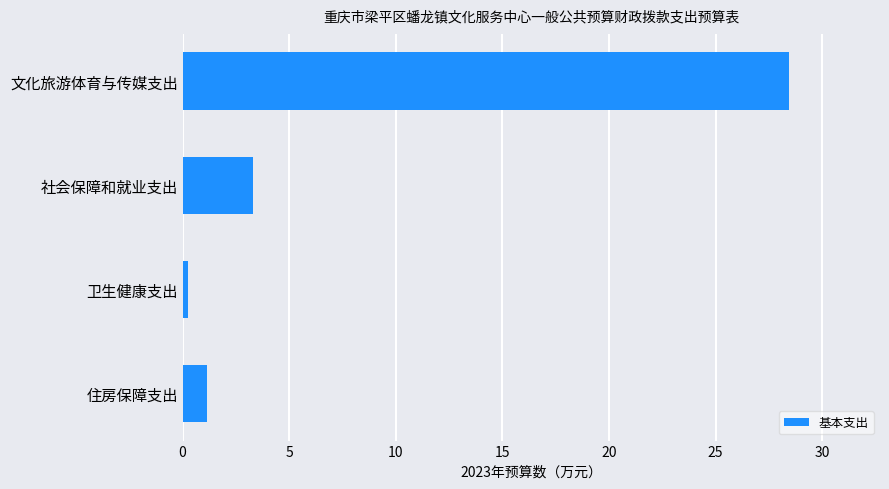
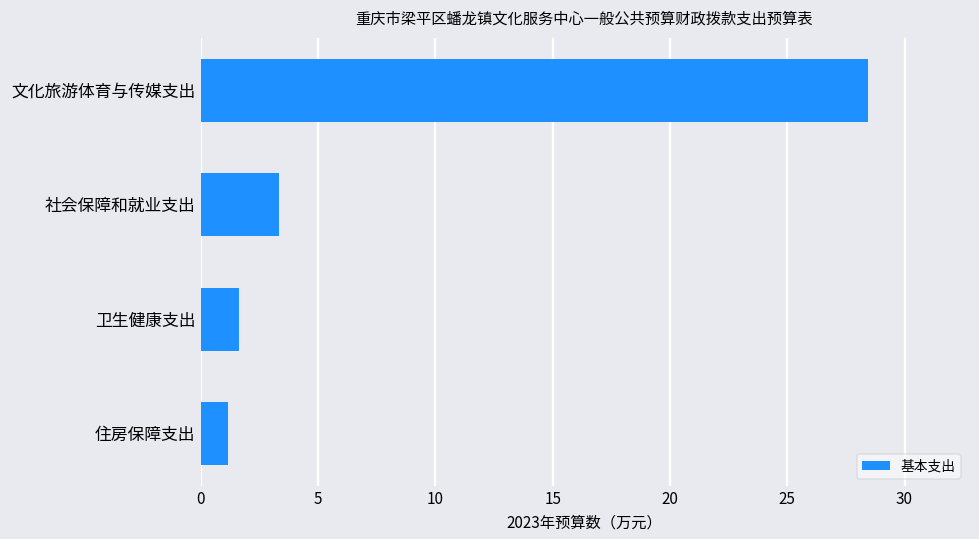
卫生健康支出: 0.2 -> 1.6
